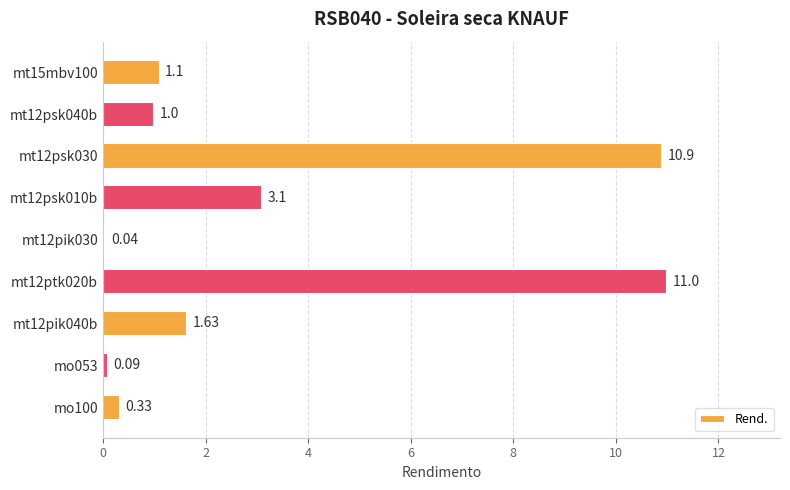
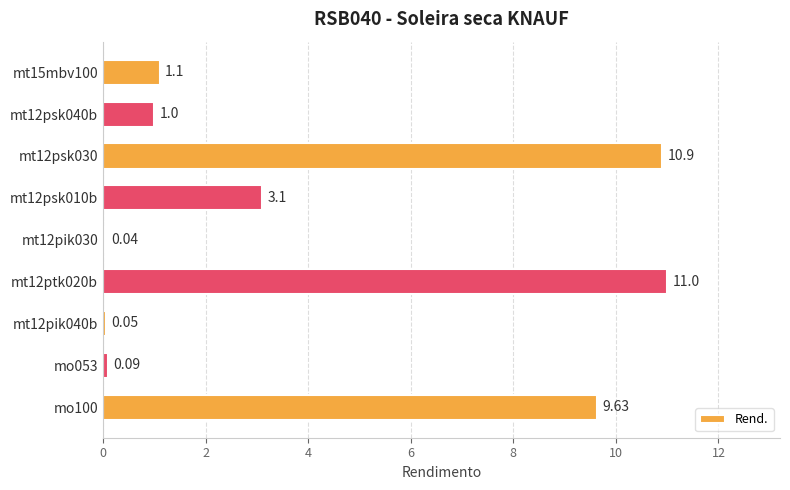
mt12pik040b: 1.63 -> 0.05
mo100: 0.33 -> 9.63
